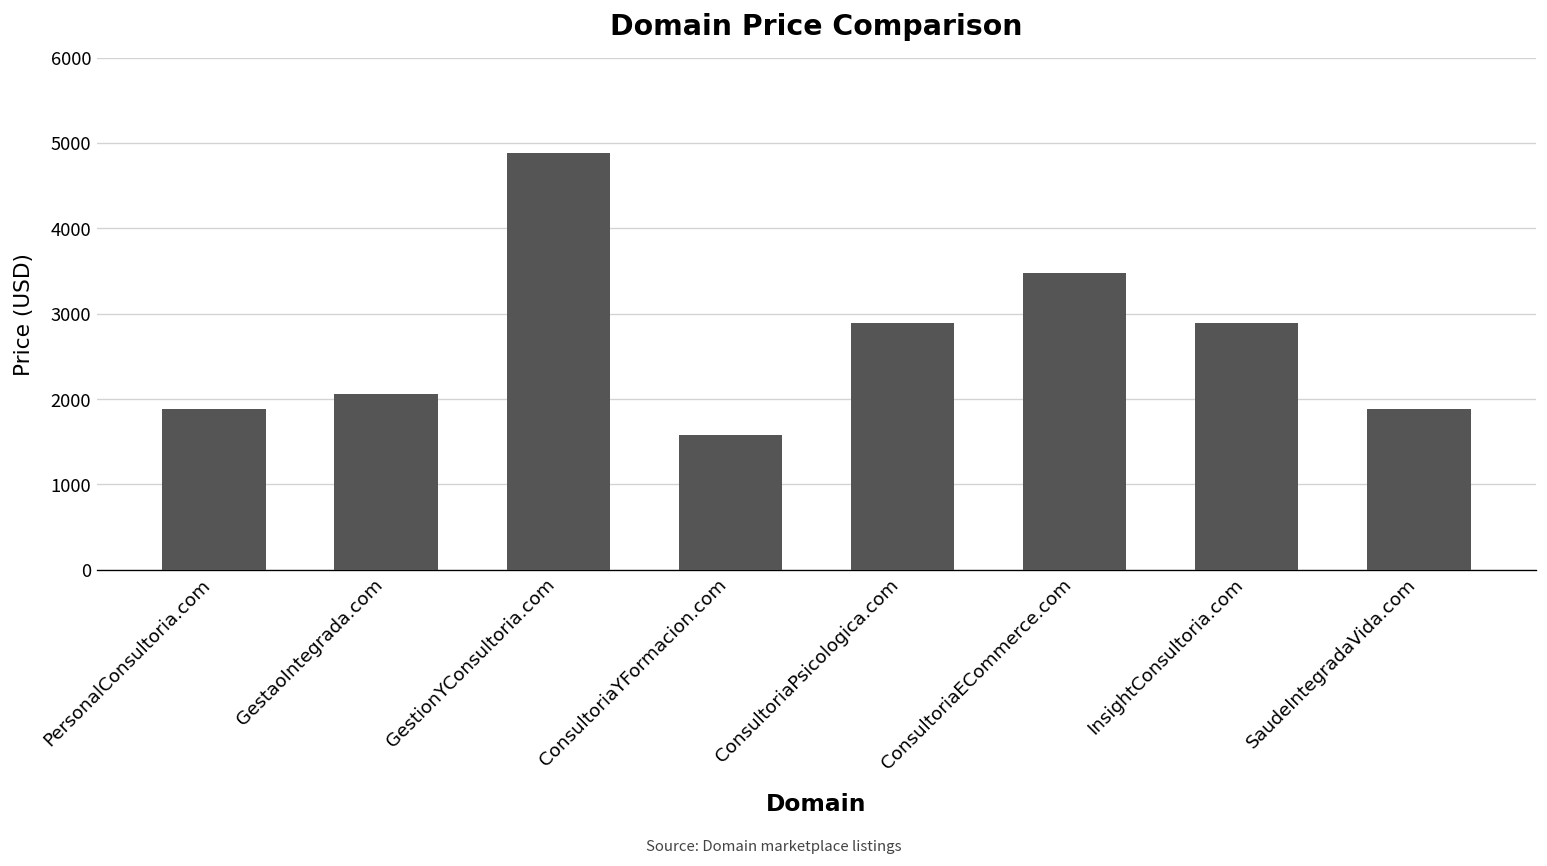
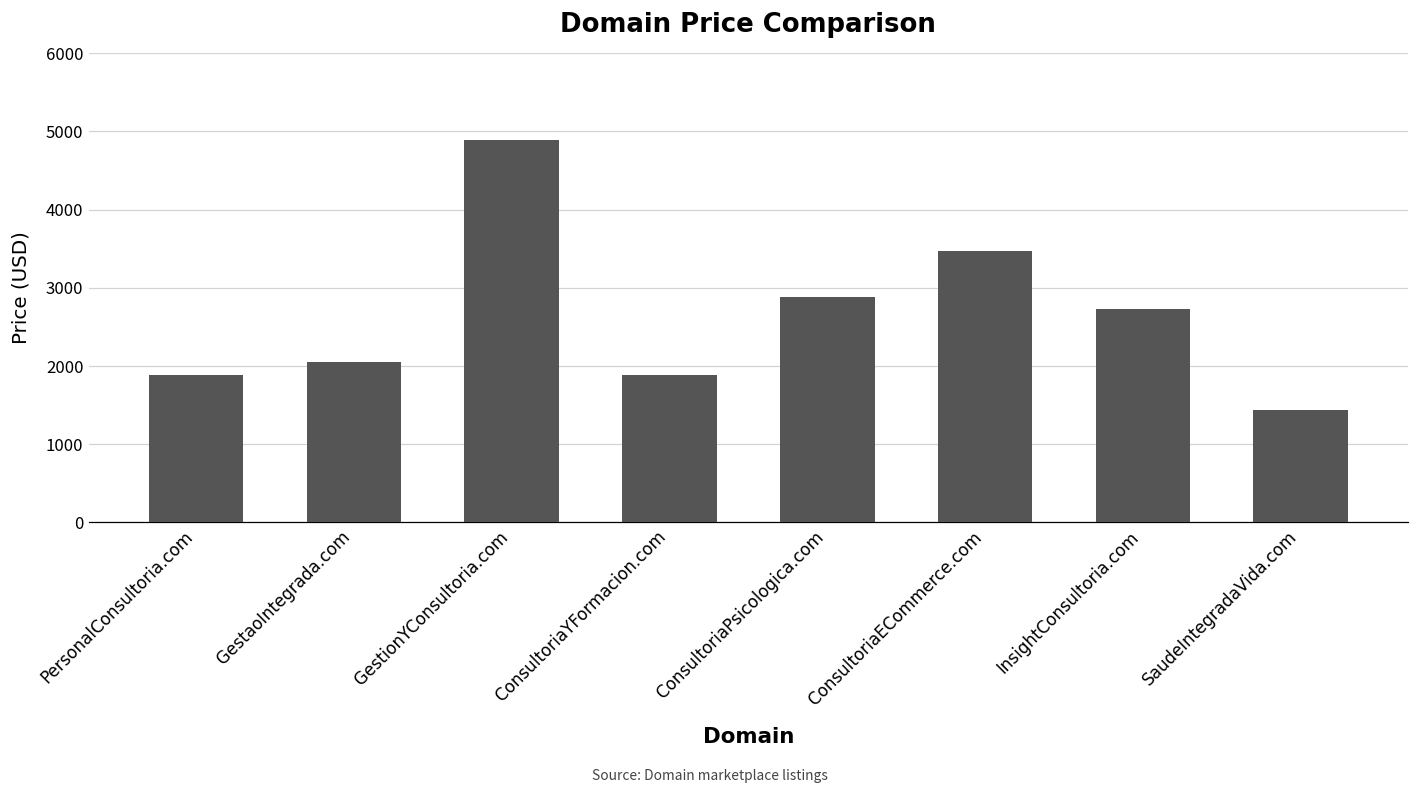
ConsultoriaYFormacion.com: 1600 -> 1900
InsightConsultoria.com: 2900 -> 2700
SaudeIntegradaVida.com: 1900 -> 1400
